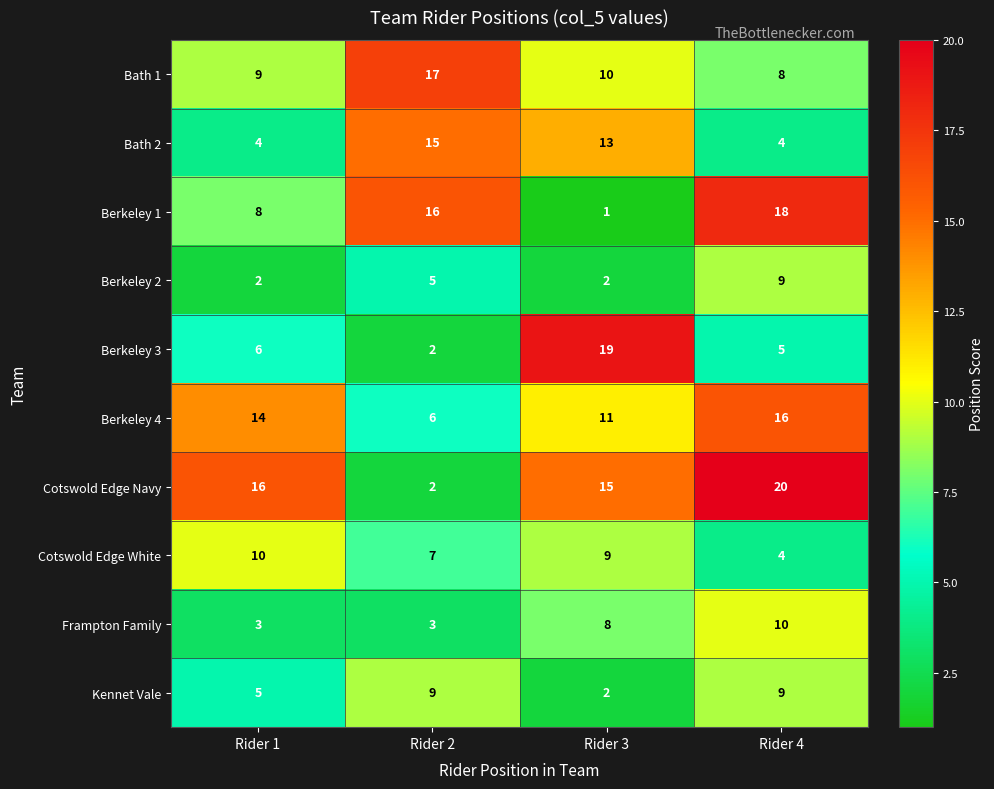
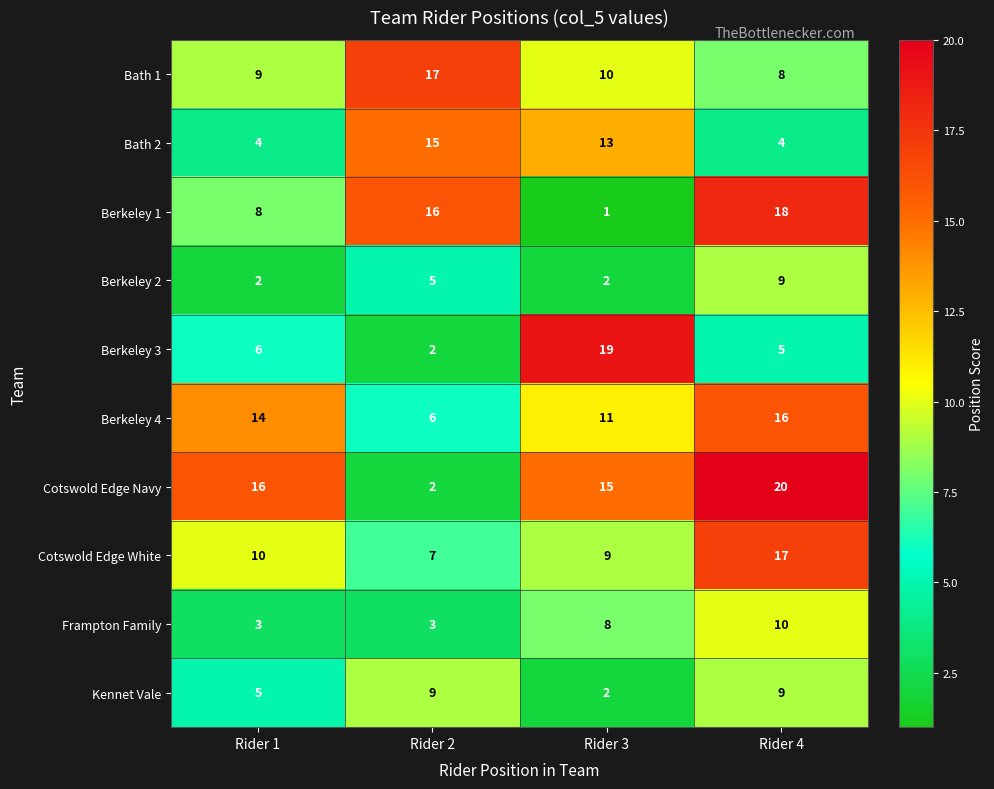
Cotswold Edge White, Rider 4: 4 -> 17
